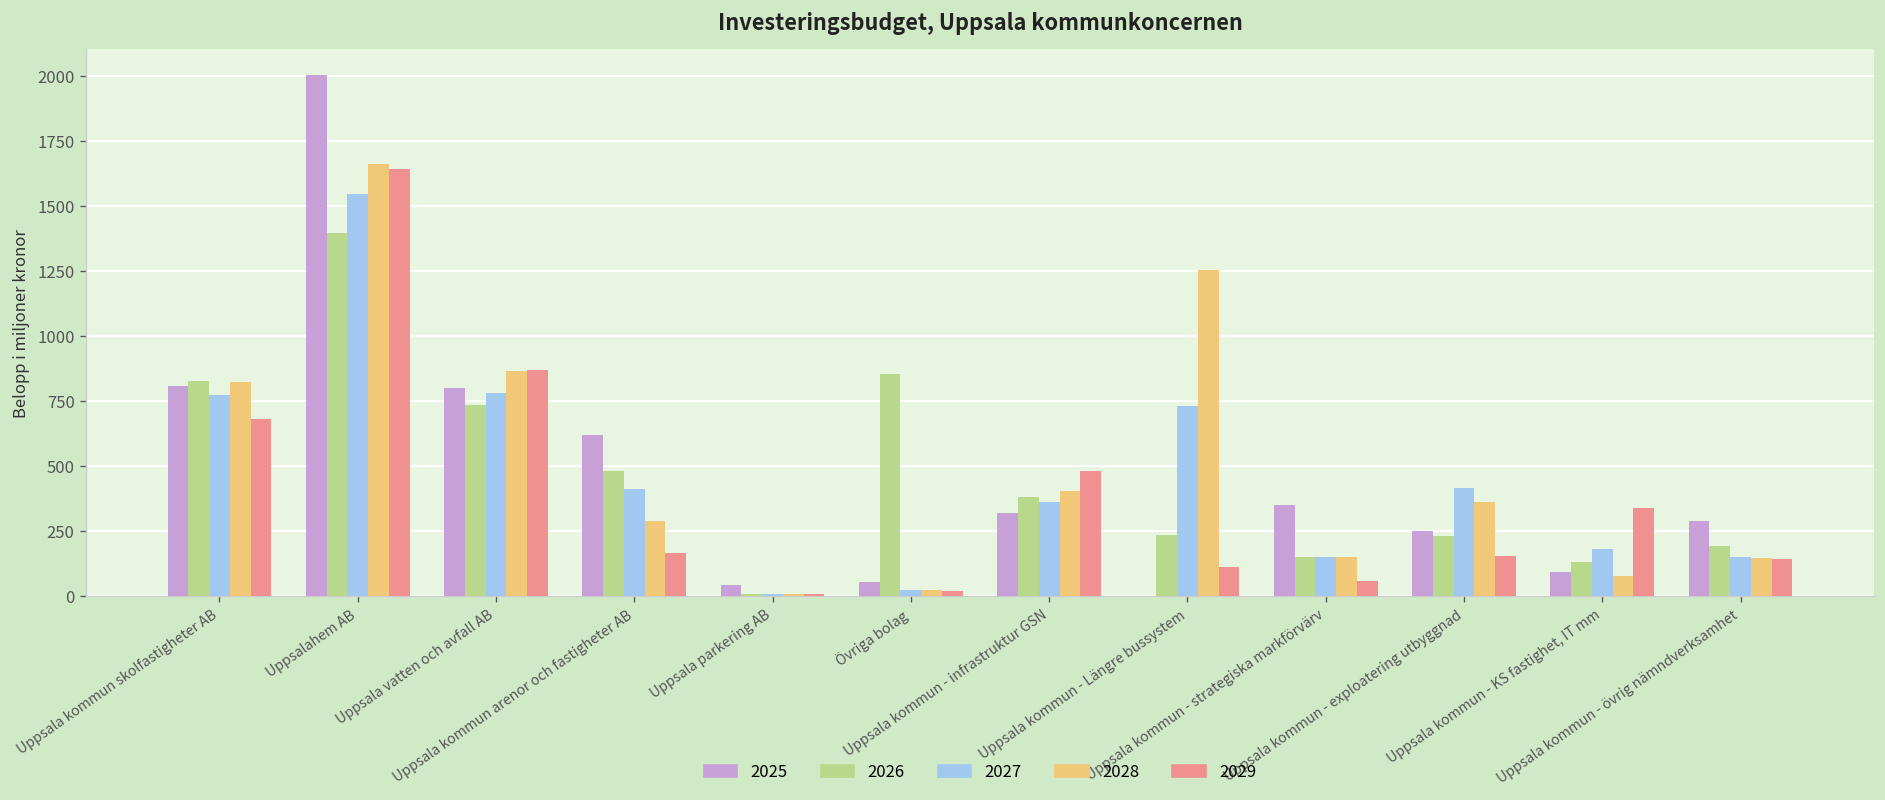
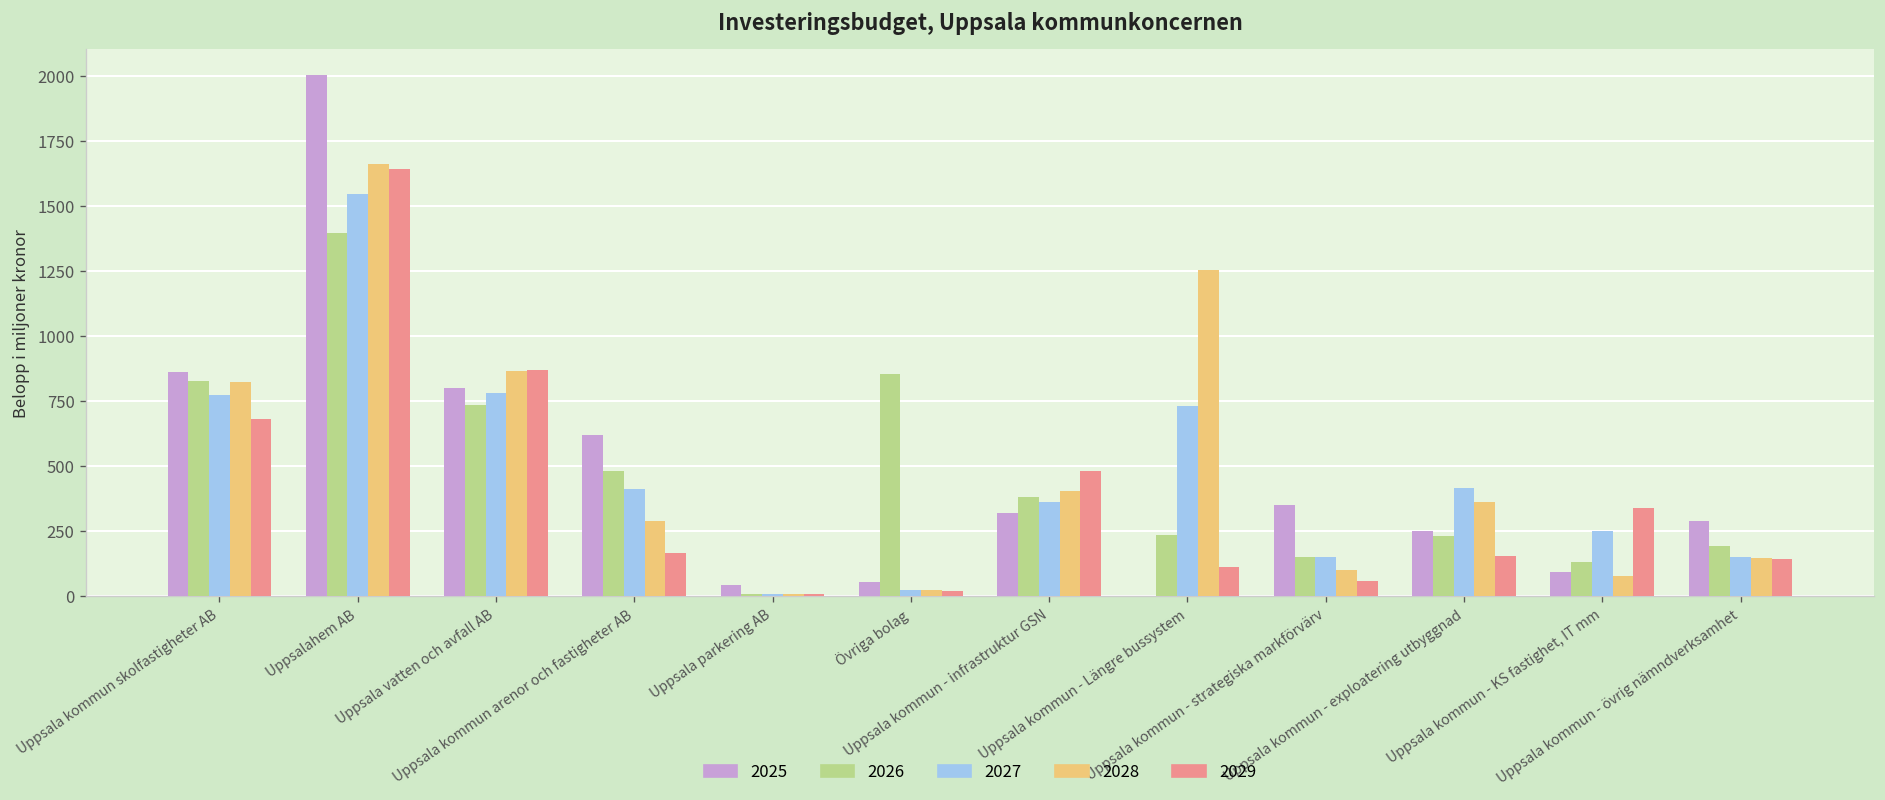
2025, Uppsala kommun skolfastigheter AB: 810 -> 860
2028, Uppsala kommun - strategiska markförvärv: 150 -> 100
2027, Uppsala kommun - KS fastighet, IT mm: 180 -> 250
